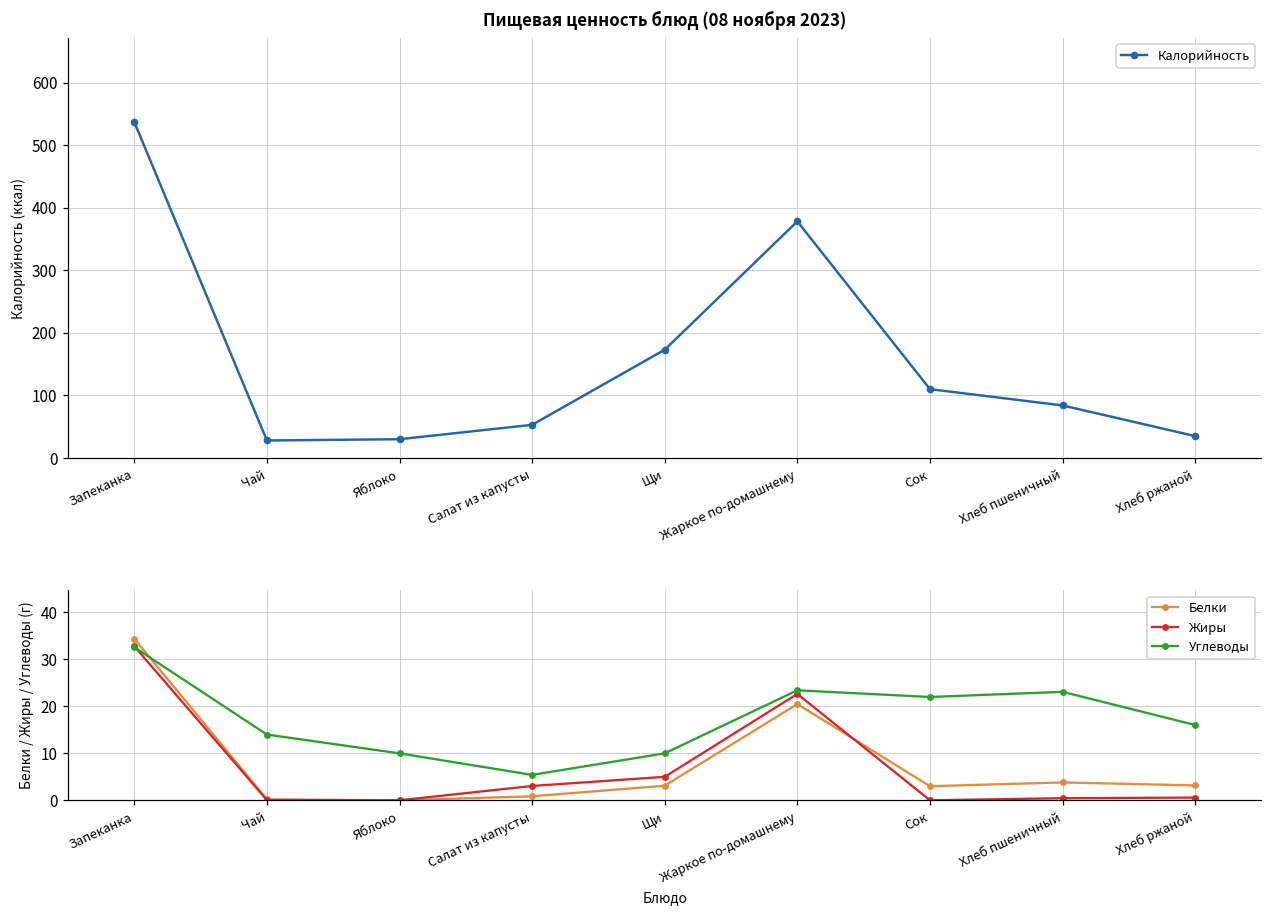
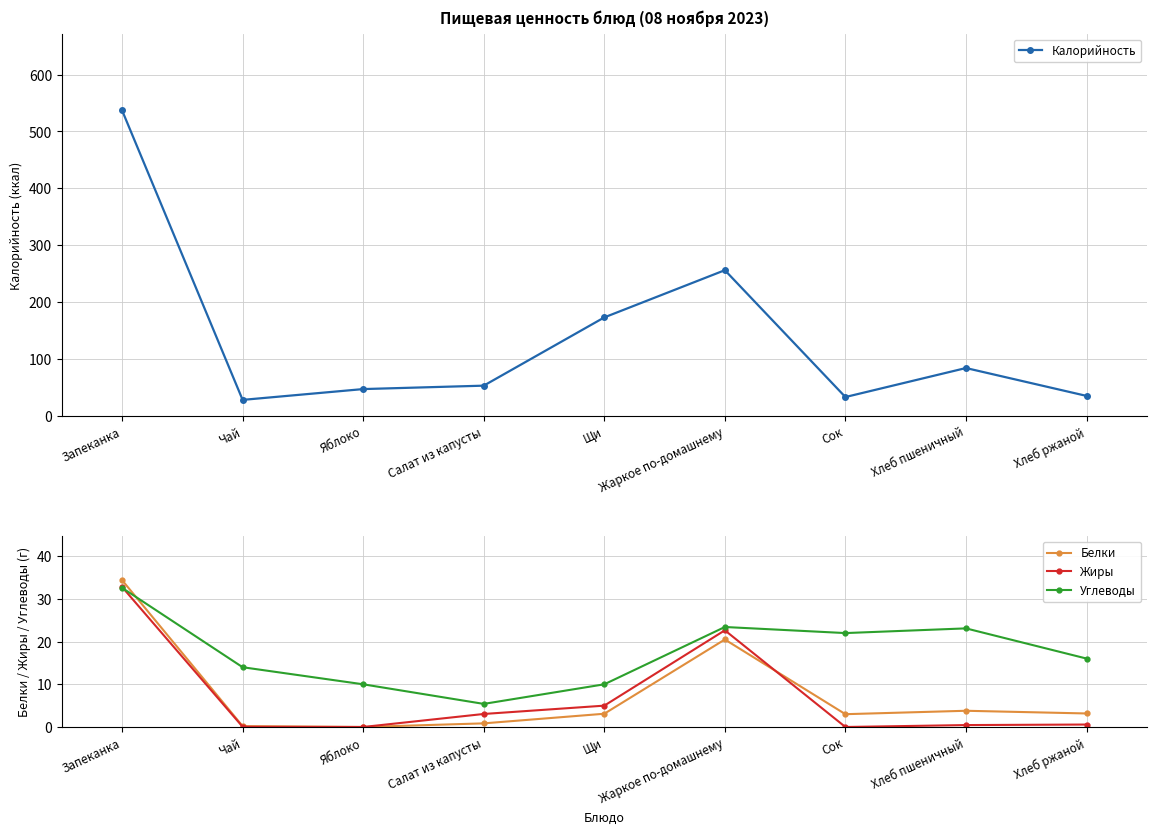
Пищевая ценность блюд (08 ноября 2023), Яблоко: 30 -> 50
Пищевая ценность блюд (08 ноября 2023), Жаркое по-домашнему: 380 -> 260
Пищевая ценность блюд (08 ноября 2023), Сок: 110 -> 30
